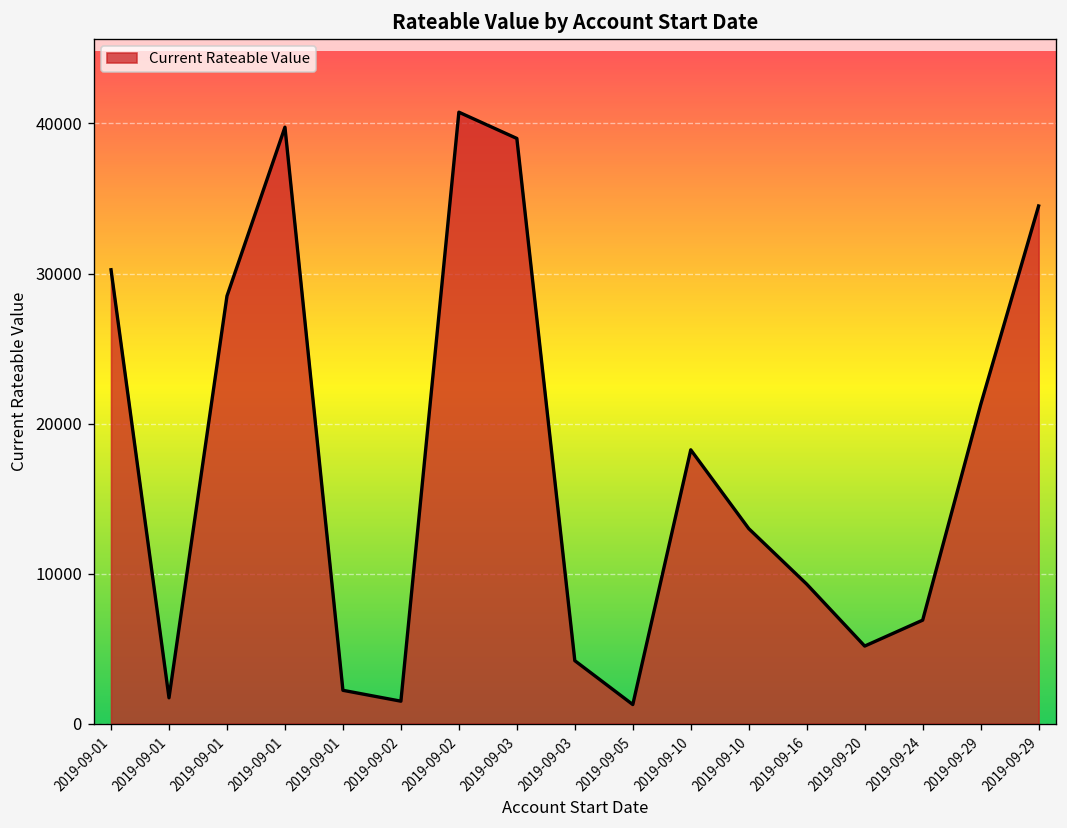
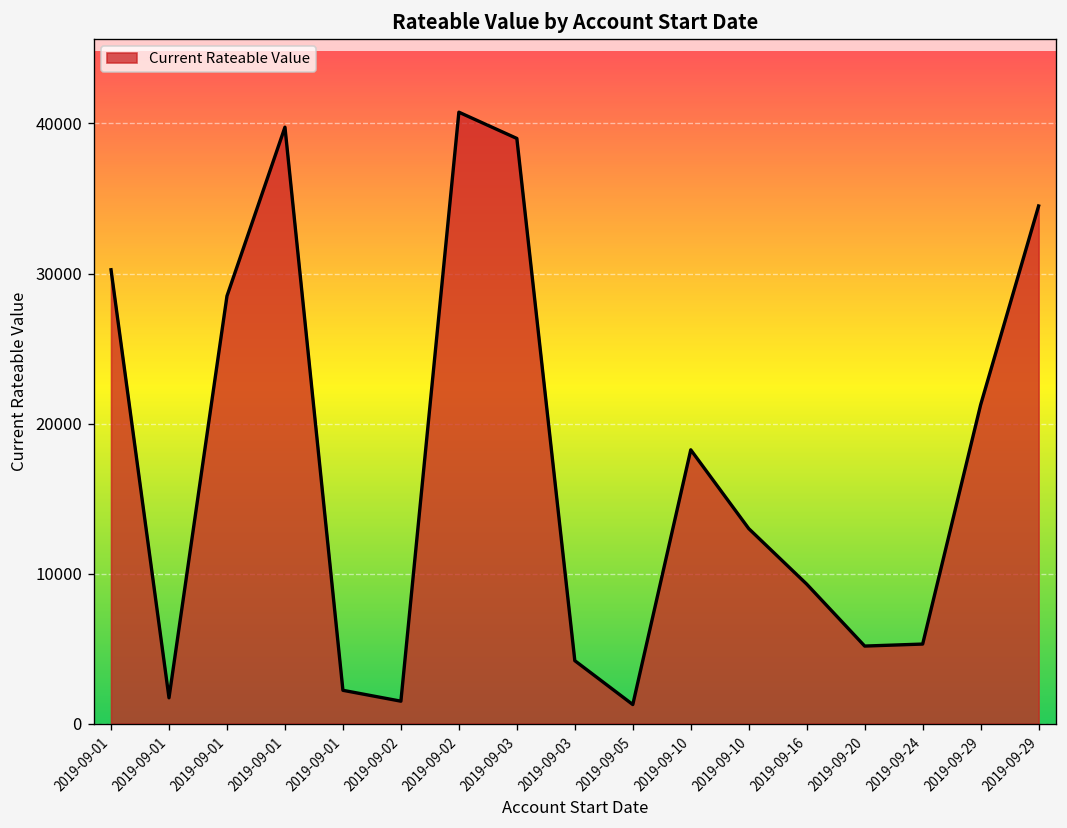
2019-09-24: 6900 -> 5300
